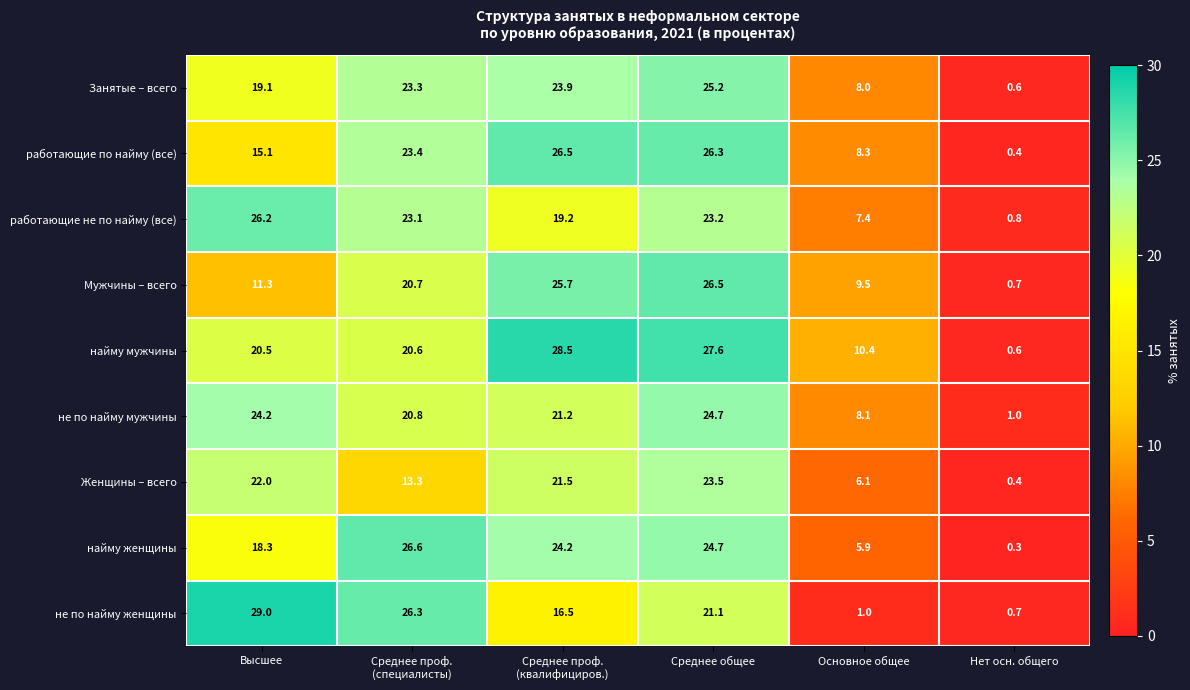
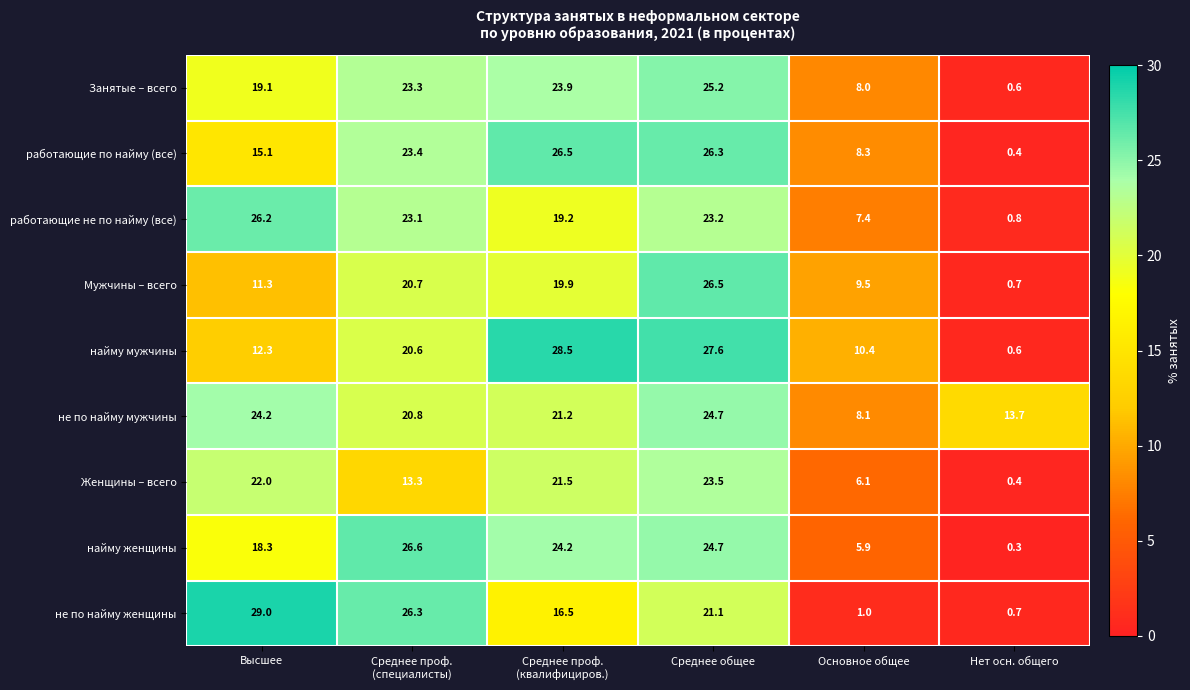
Мужчины – всего, Среднее проф. (квалифициров.): 25.7 -> 19.9
найму мужчины, Высшее: 20.5 -> 12.3
не по найму мужчины, Нет осн. общего: 1.0 -> 13.7
